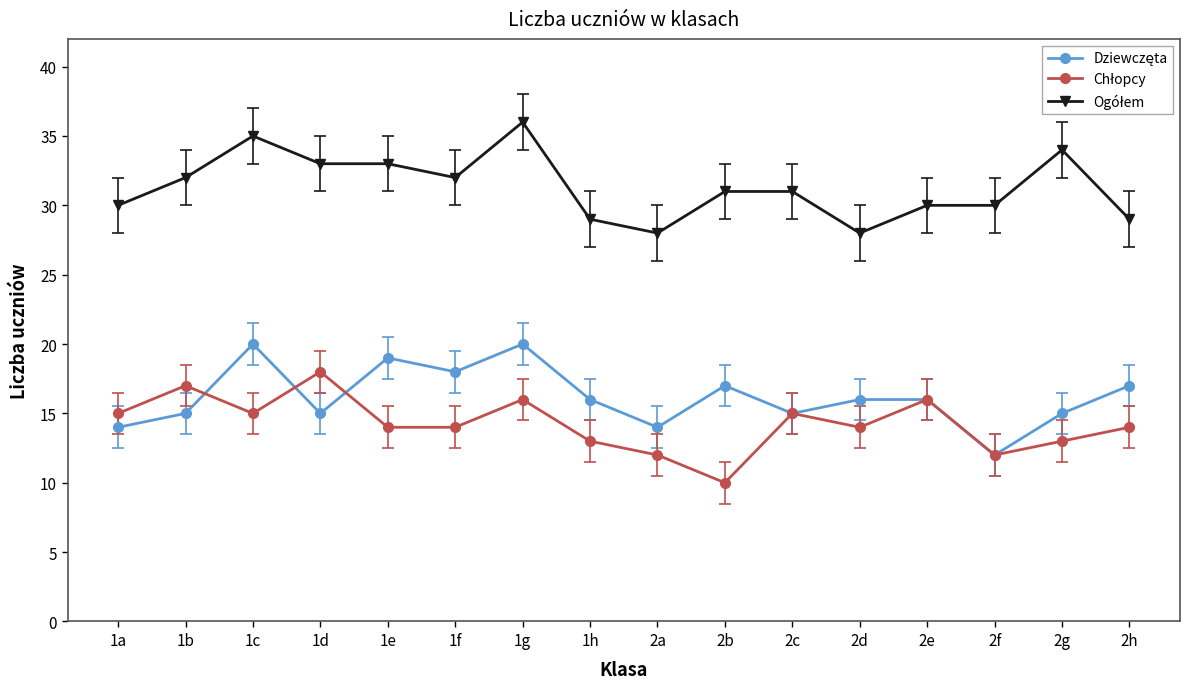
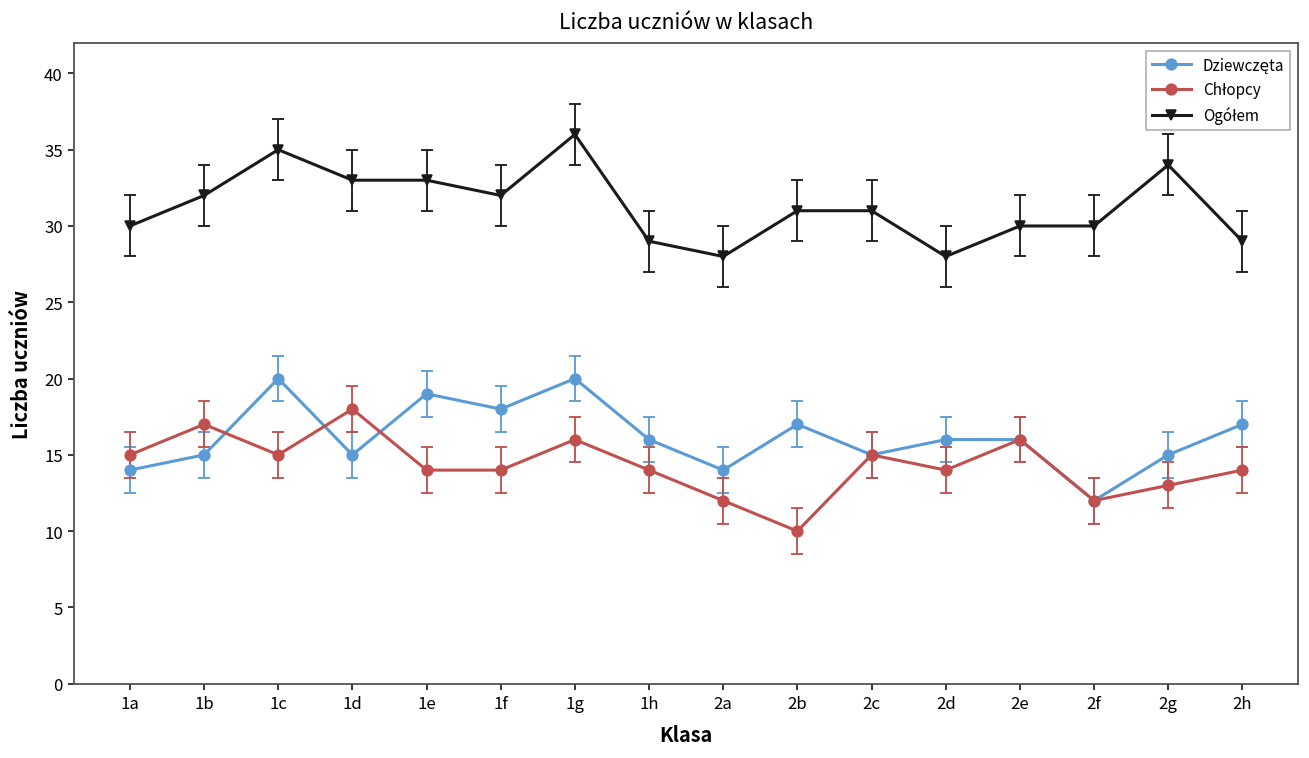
Chłopcy, 1h: 13 -> 14
